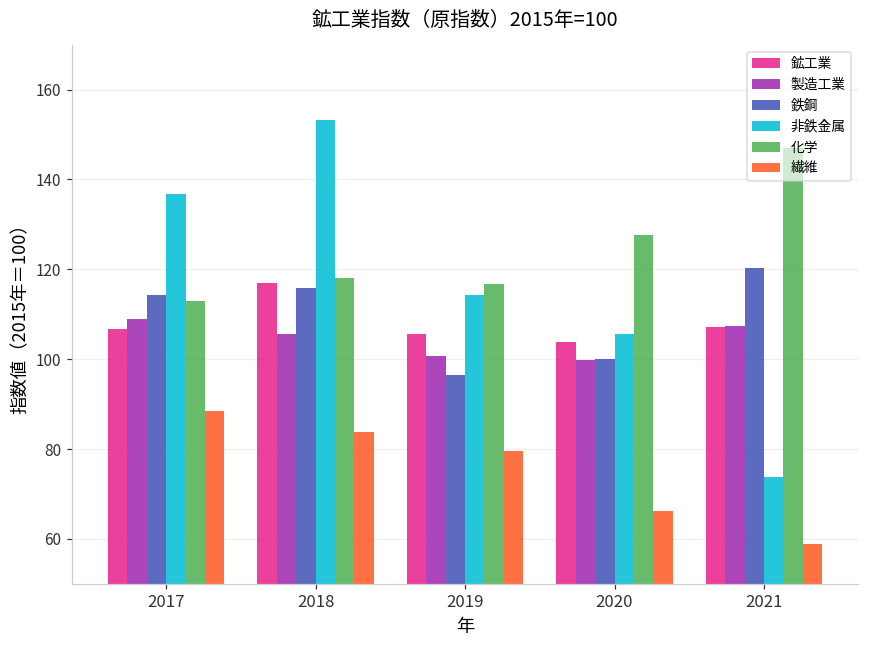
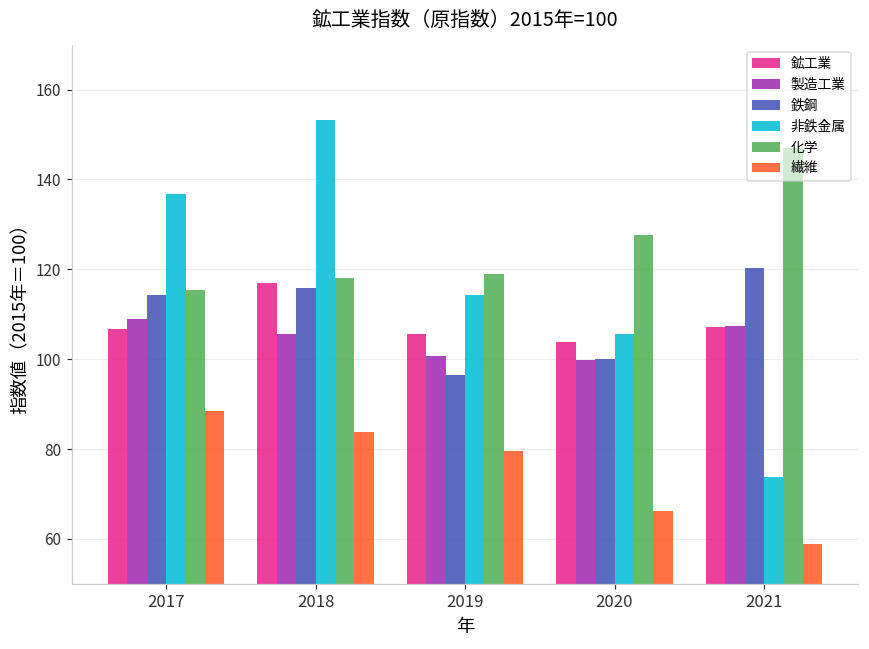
化学, 2017: 113 -> 116
化学, 2019: 117 -> 119
